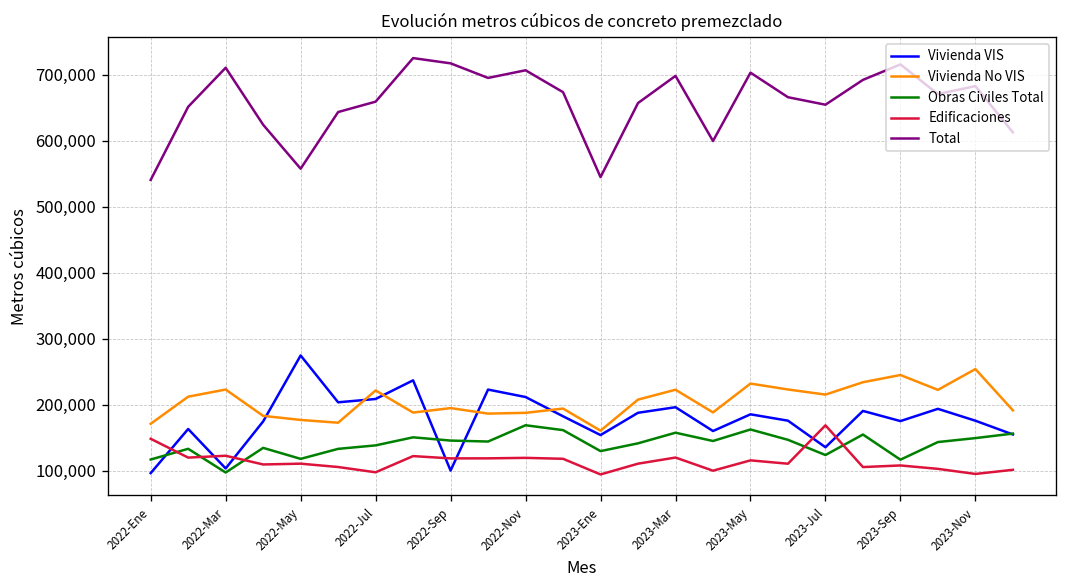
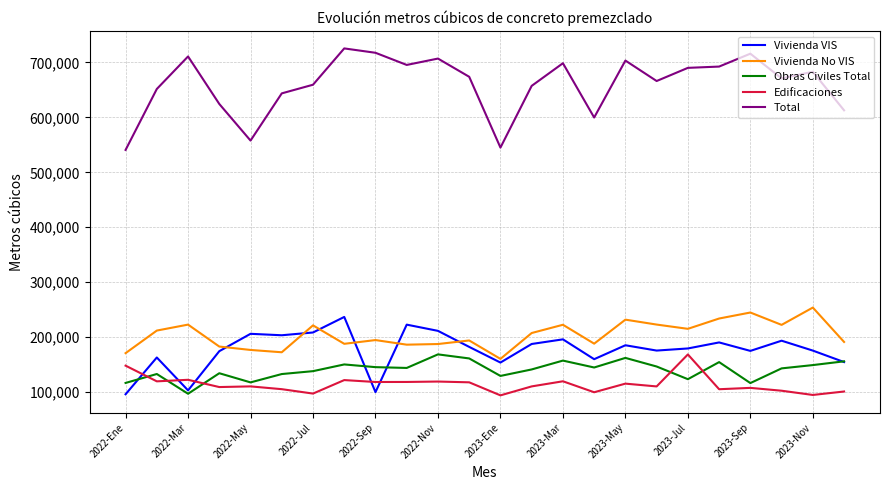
Vivienda VIS, 2022-May: 270,000 -> 210,000
Vivienda VIS, 2023-Jul: 140,000 -> 180,000
Total, 2023-Jul: 650,000 -> 690,000
